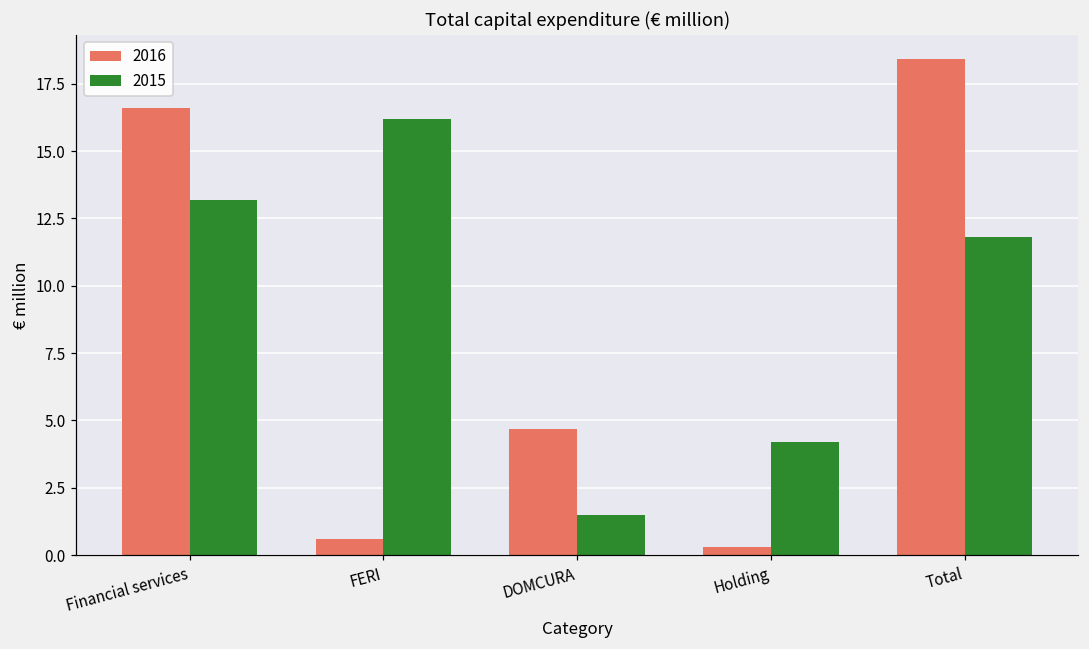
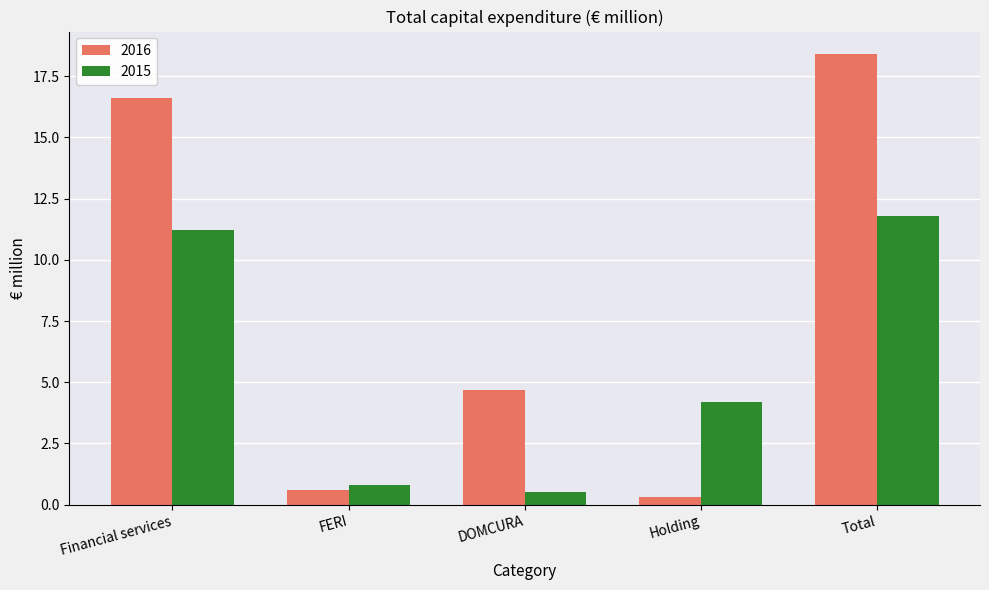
2015, Financial services: 13.2 -> 11.2
2015, FERI: 16.2 -> 0.8
2015, DOMCURA: 1.5 -> 0.5
